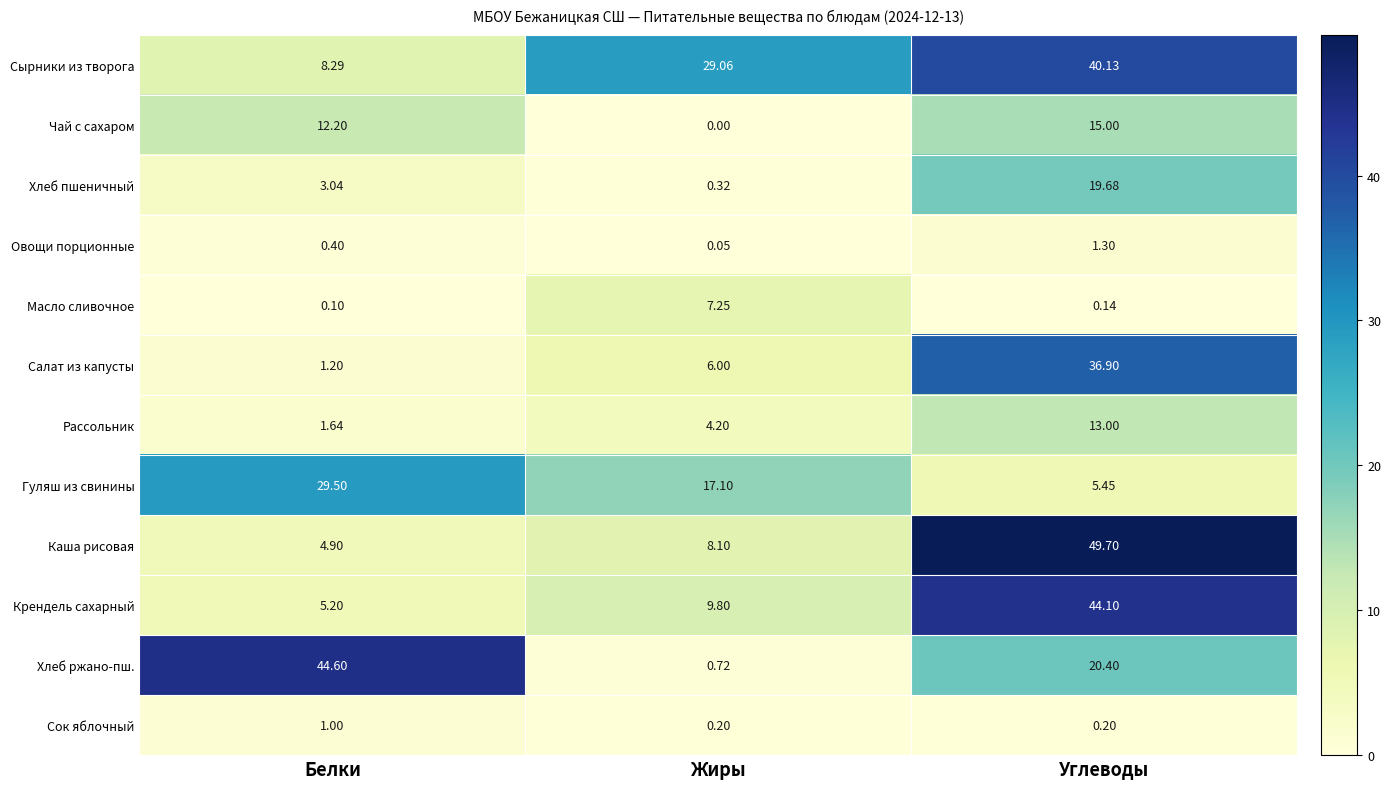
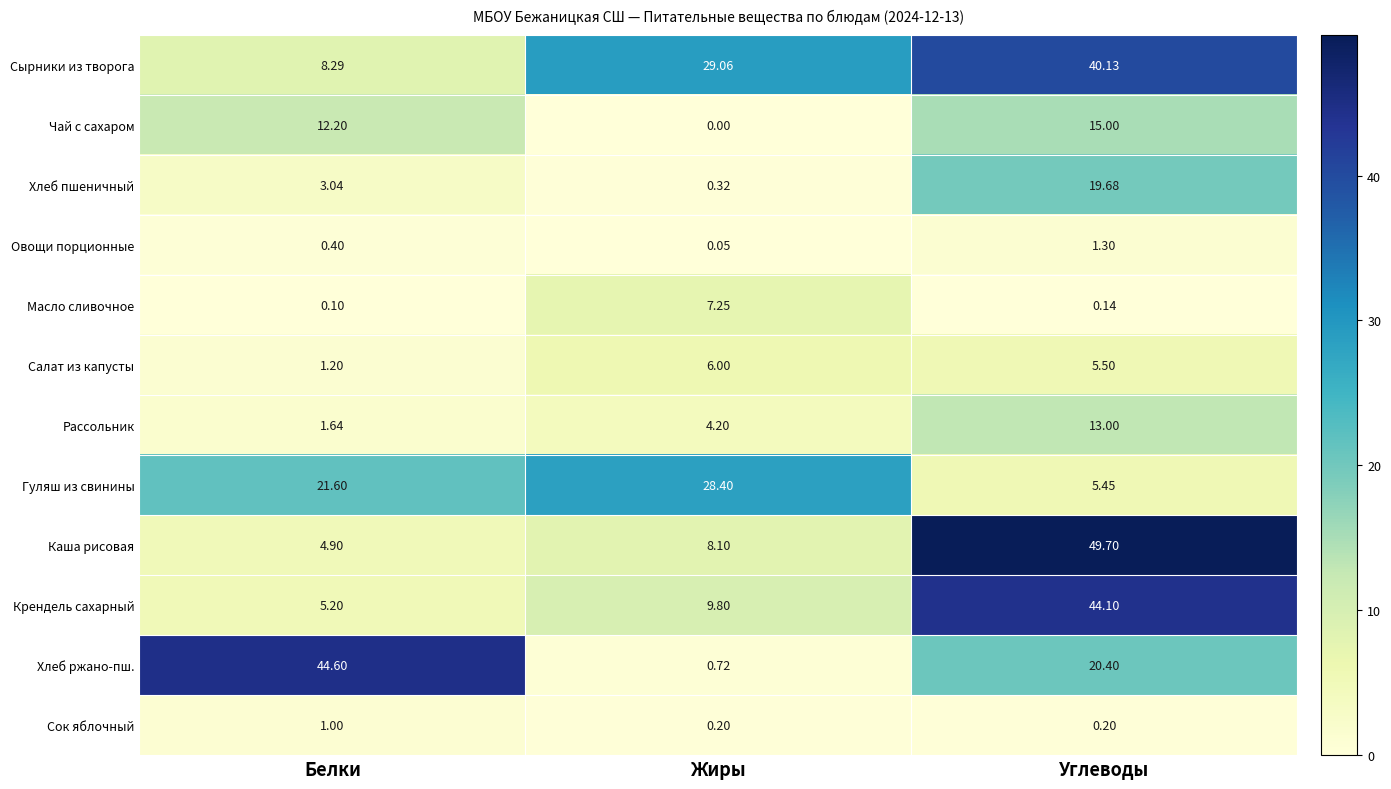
Салат из капусты, Углеводы: 36.90 -> 5.50
Гуляш из свинины, Белки: 29.50 -> 21.60
Гуляш из свинины, Жиры: 17.10 -> 28.40
